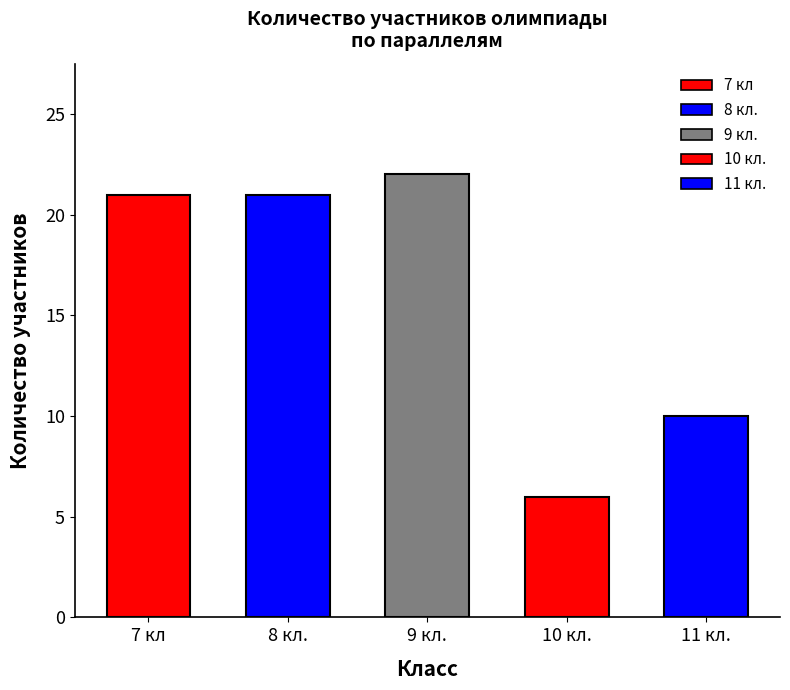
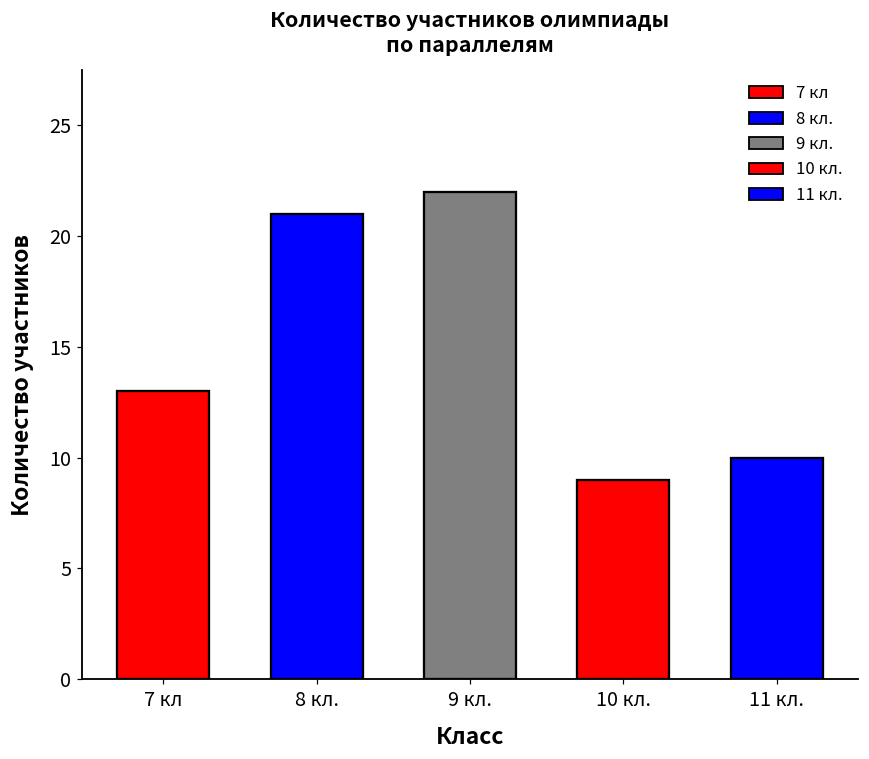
7 кл: 21 -> 13
10 кл.: 6 -> 9
